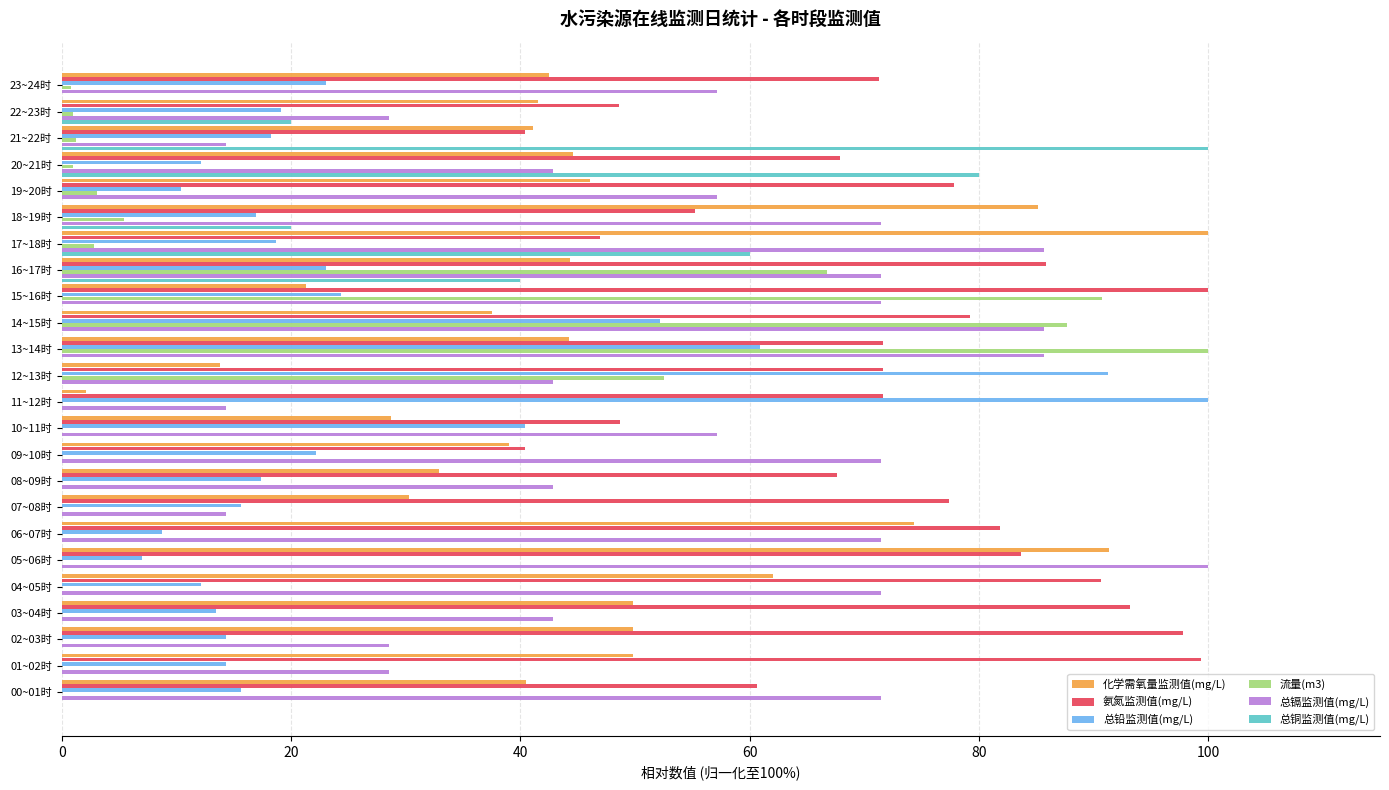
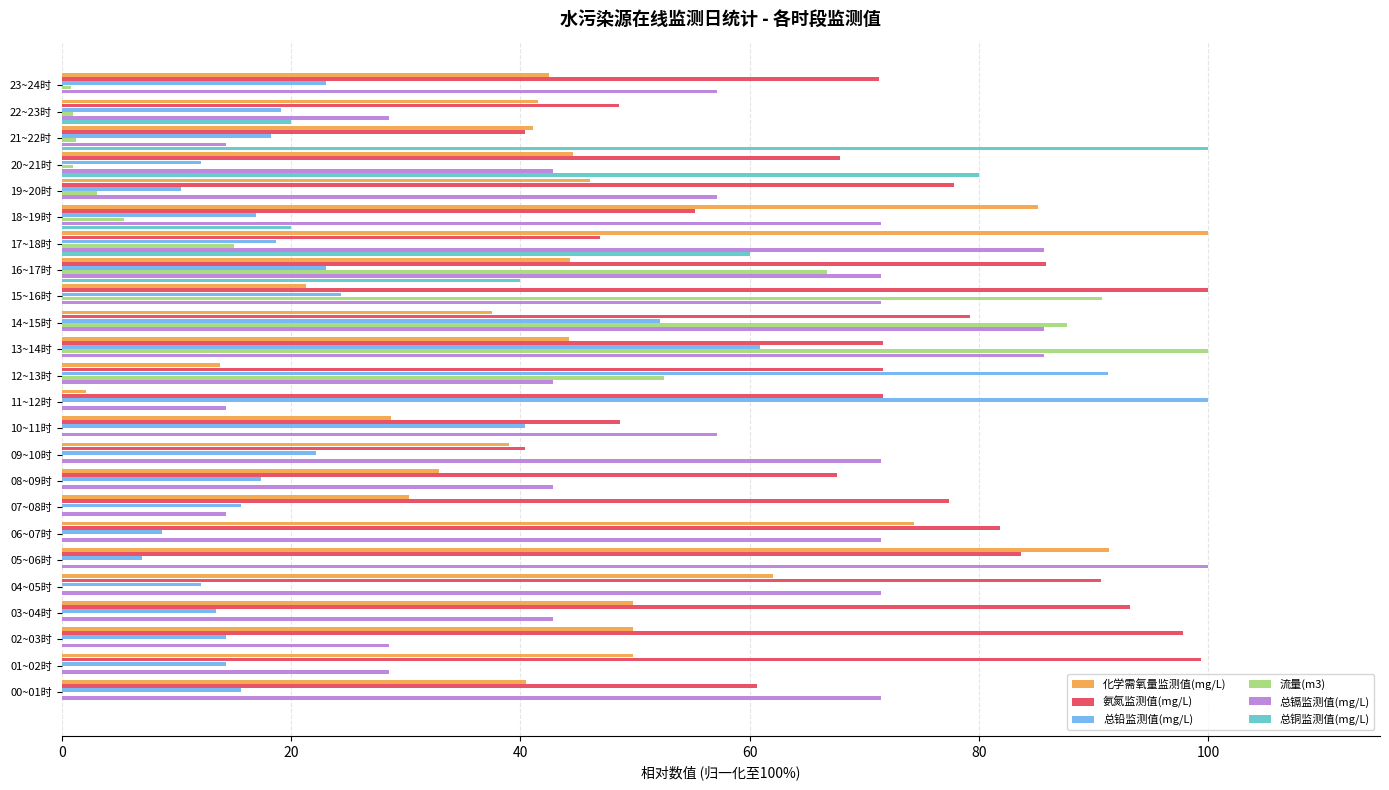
流量(m3), 17~18时: 2.8 -> 15.0
